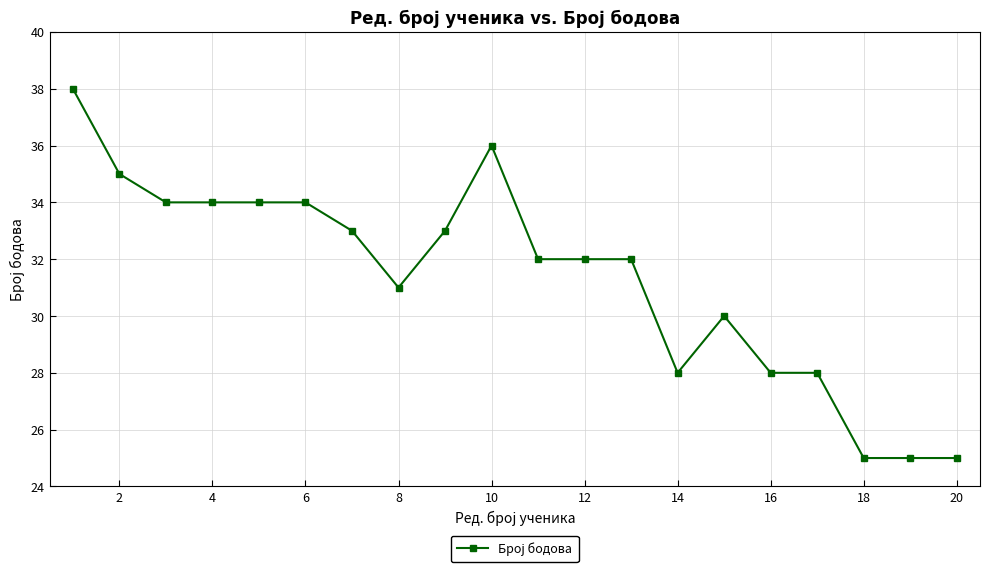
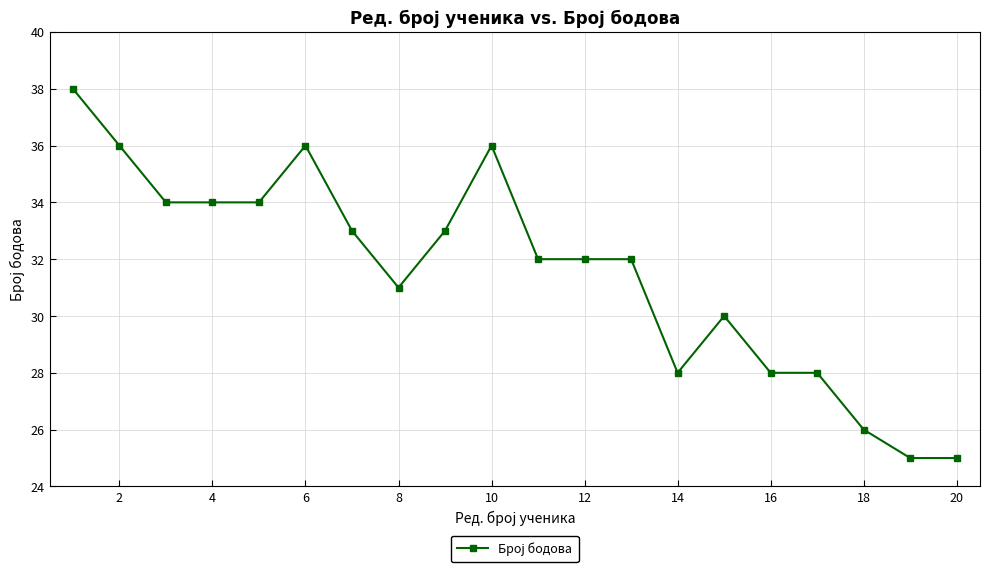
2: 35 -> 36
6: 34 -> 36
18: 25 -> 26
